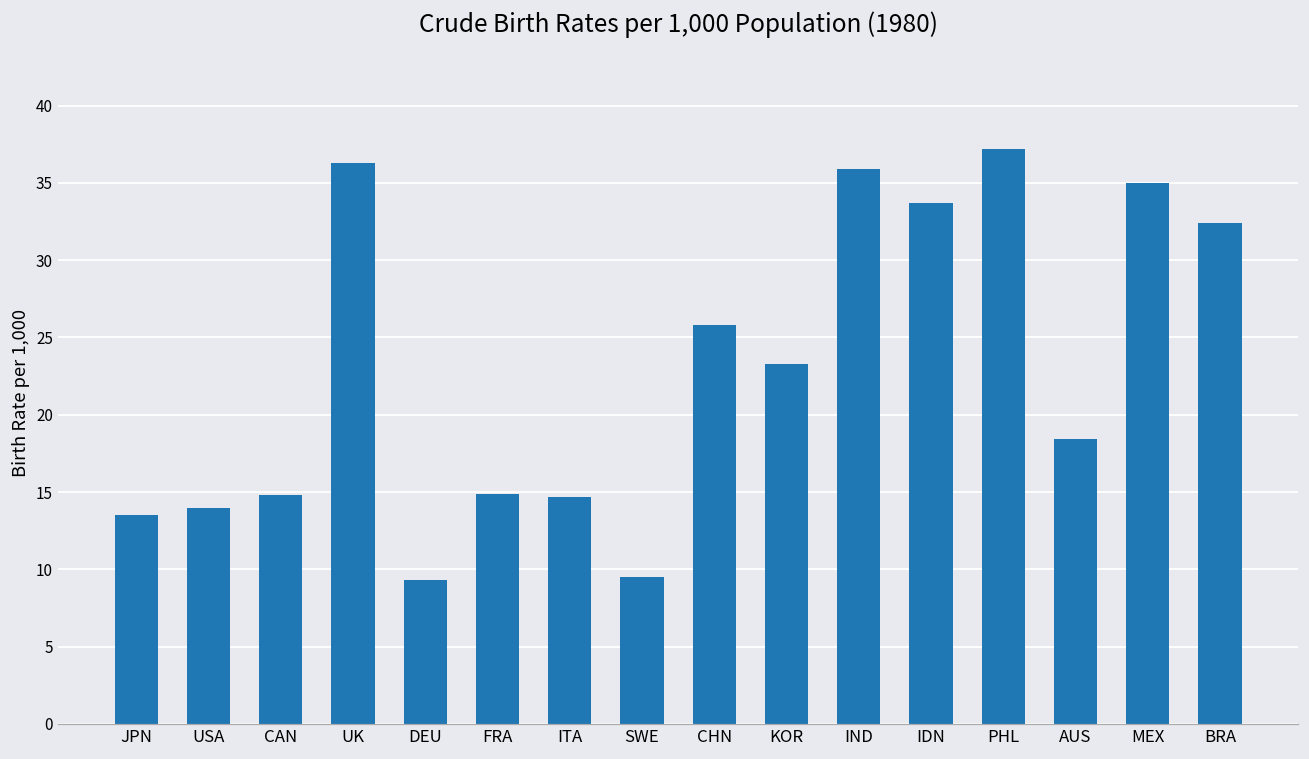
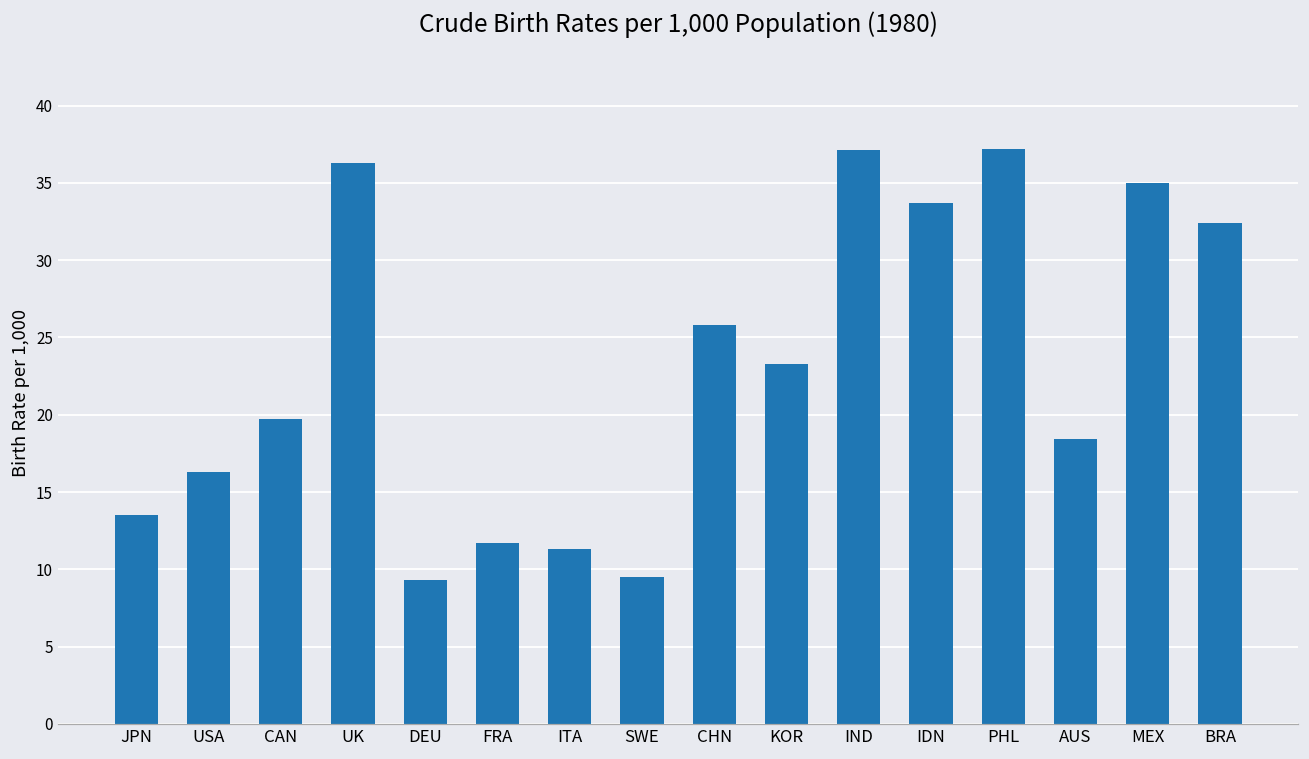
USA: 14.0 -> 16.3
CAN: 14.8 -> 19.7
FRA: 14.9 -> 11.7
ITA: 14.7 -> 11.3
IND: 35.9 -> 37.1
